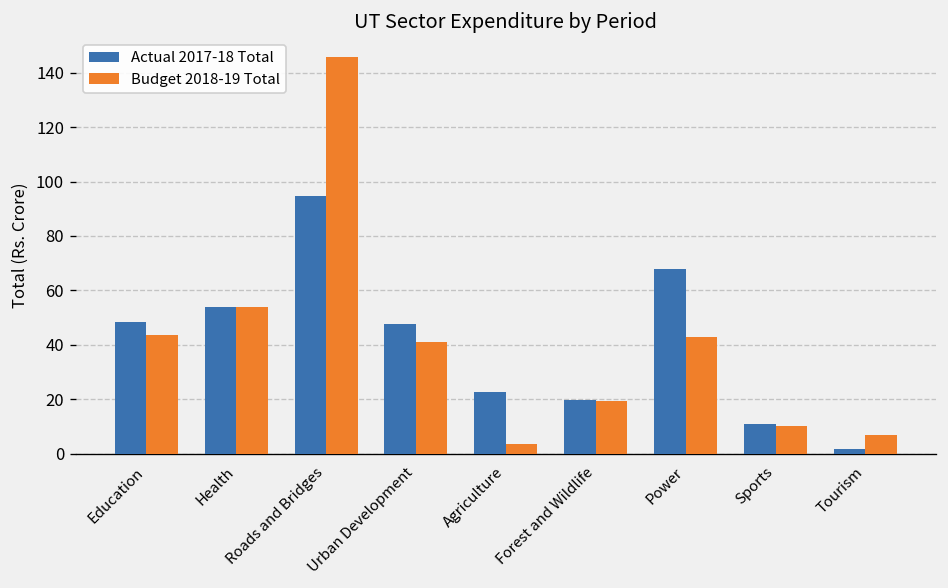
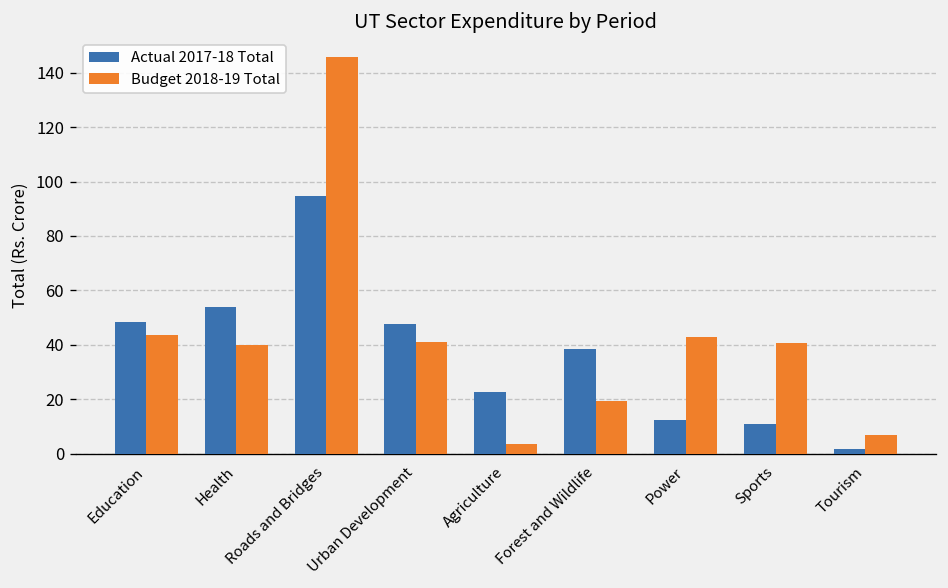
Budget 2018-19 Total, Health: 54 -> 40
Actual 2017-18 Total, Forest and Wildlife: 20 -> 38
Actual 2017-18 Total, Power: 68 -> 12
Budget 2018-19 Total, Sports: 10 -> 41
